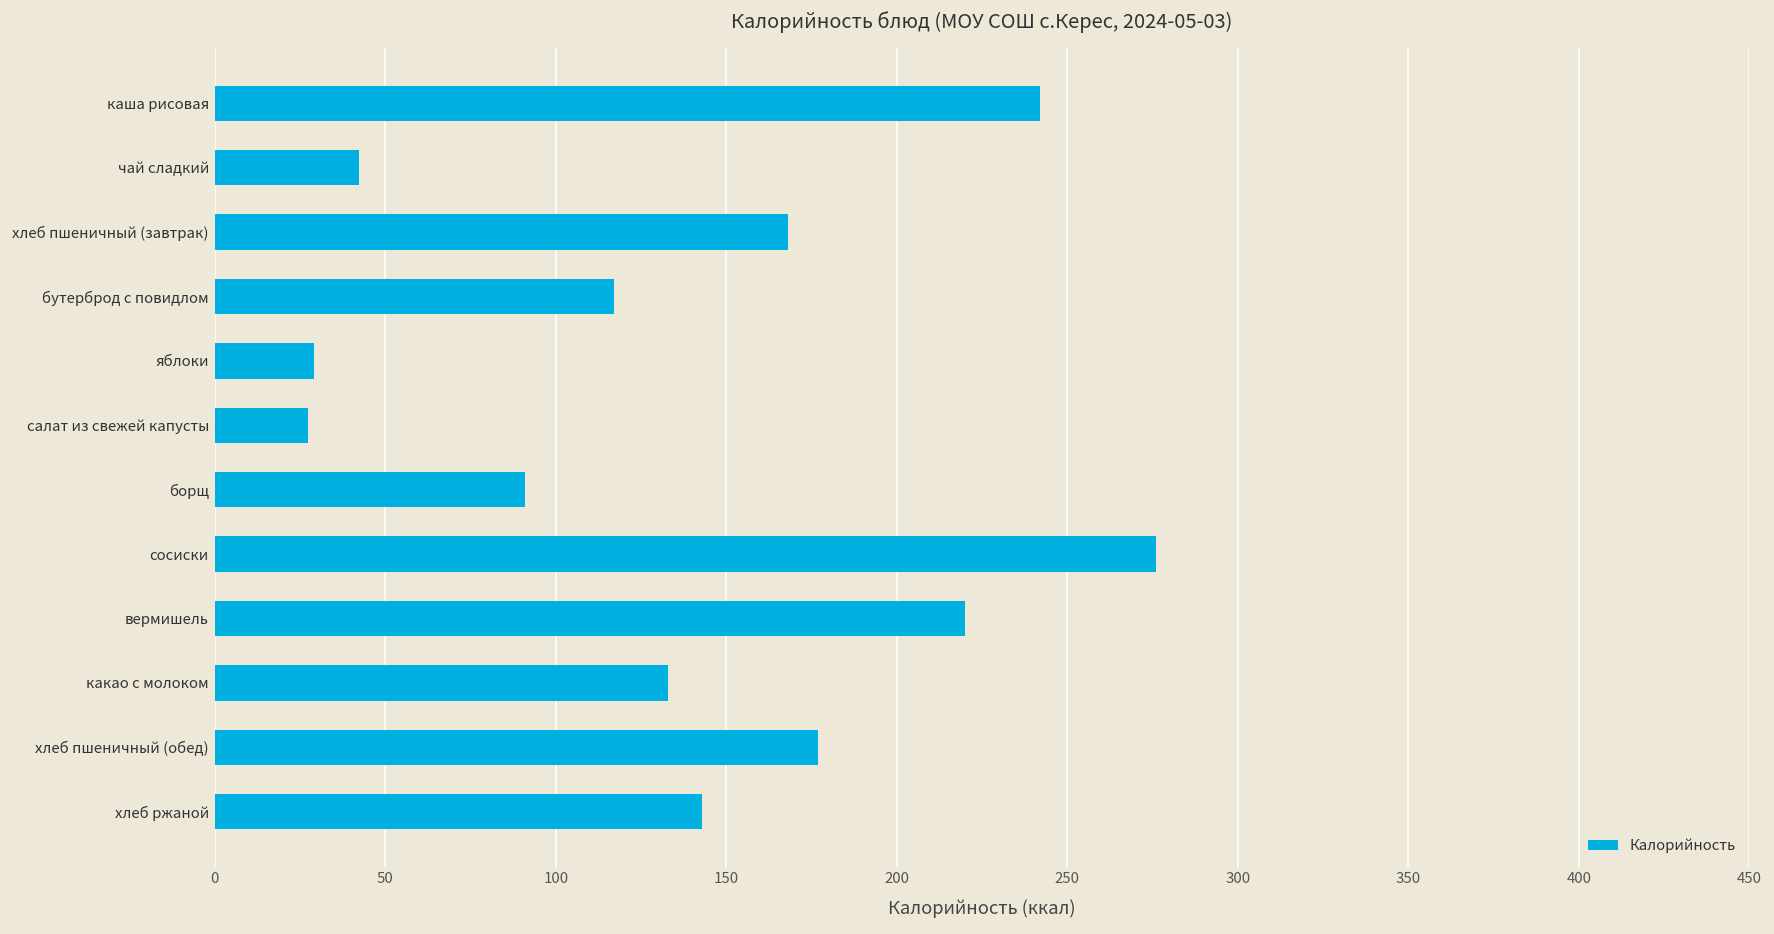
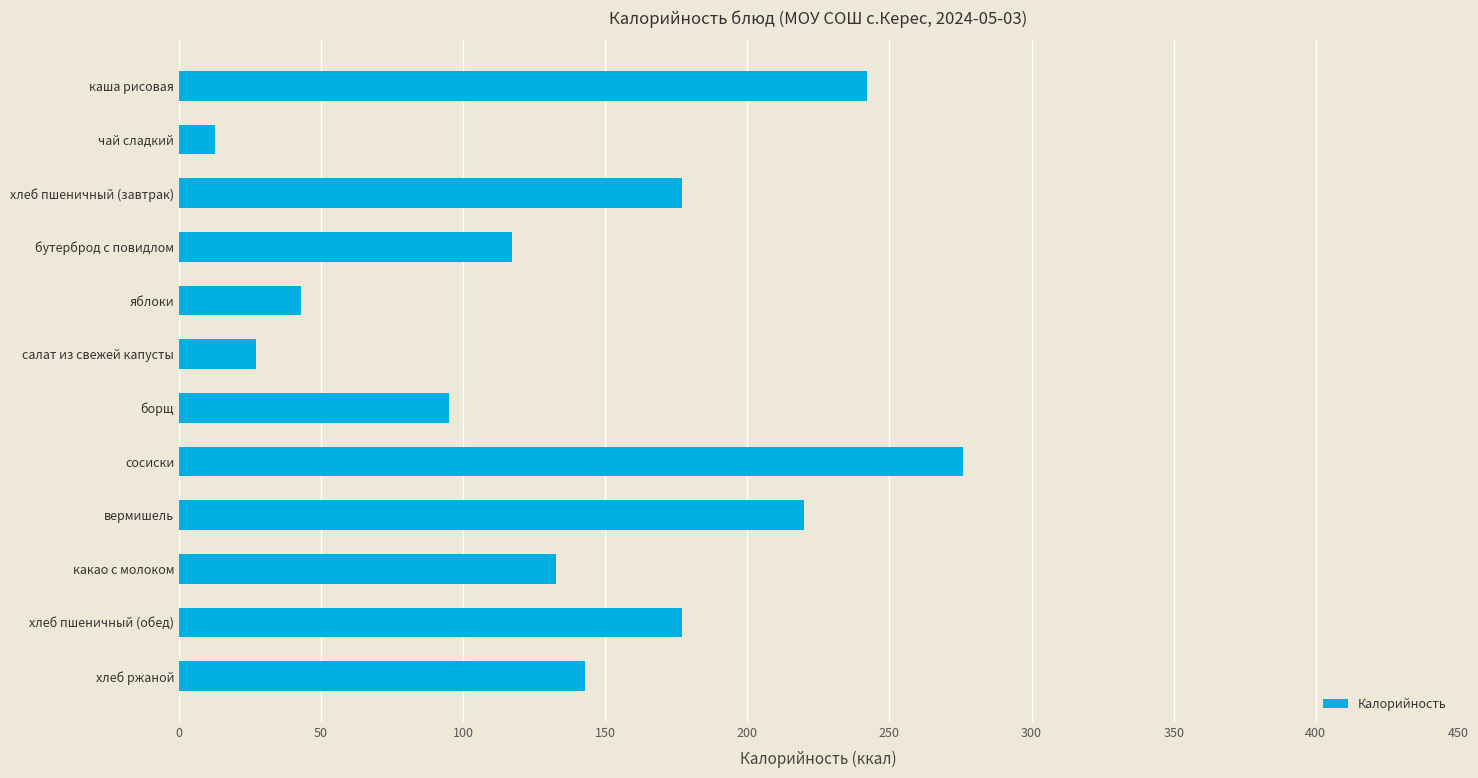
чай сладкий: 42 -> 13
хлеб пшеничный (завтрак): 168 -> 177
яблоки: 29 -> 43
борщ: 91 -> 95
